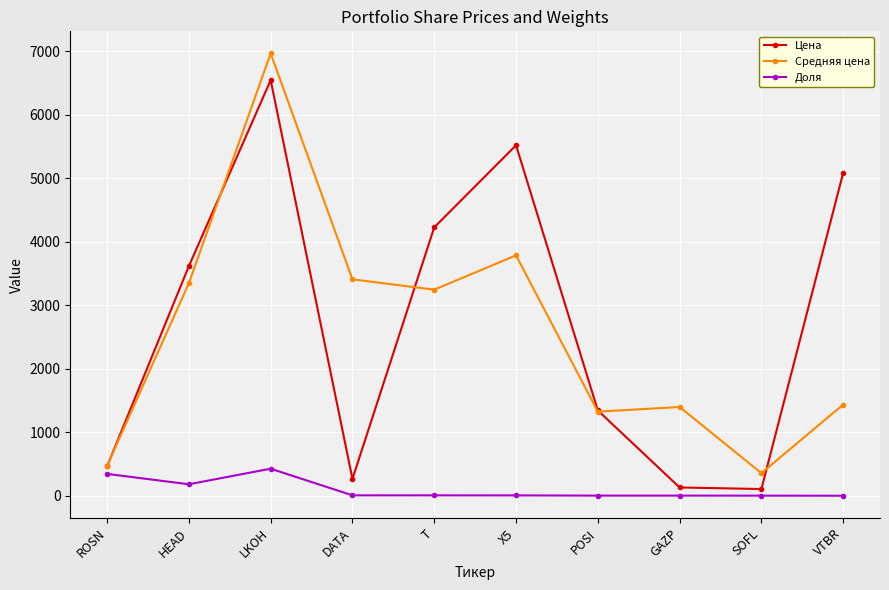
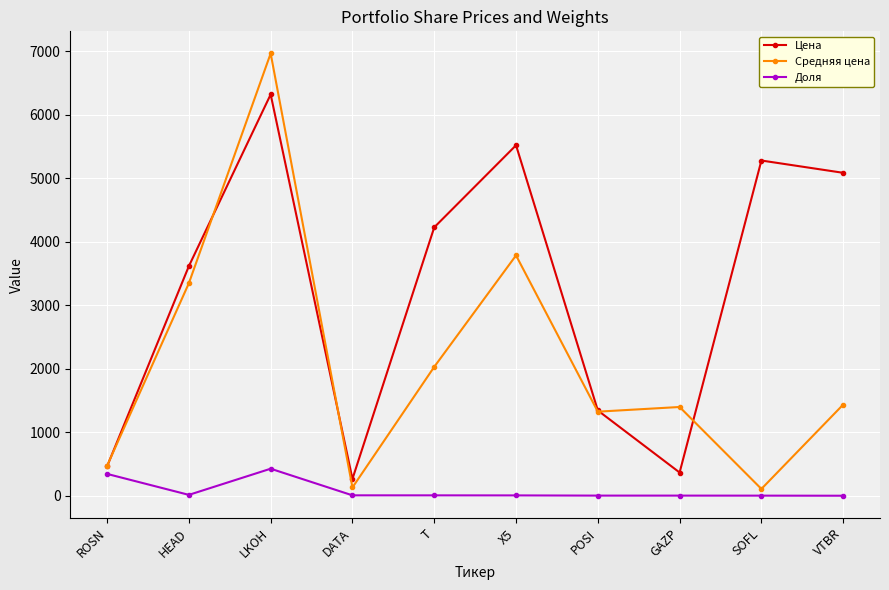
Доля, HEAD: 200 -> 0
Цена, LKOH: 6500 -> 6300
Средняя цена, DATA: 3400 -> 100
Средняя цена, T: 3200 -> 2000
Цена, GAZP: 100 -> 400
Цена, SOFL: 100 -> 5300
Средняя цена, SOFL: 400 -> 100
